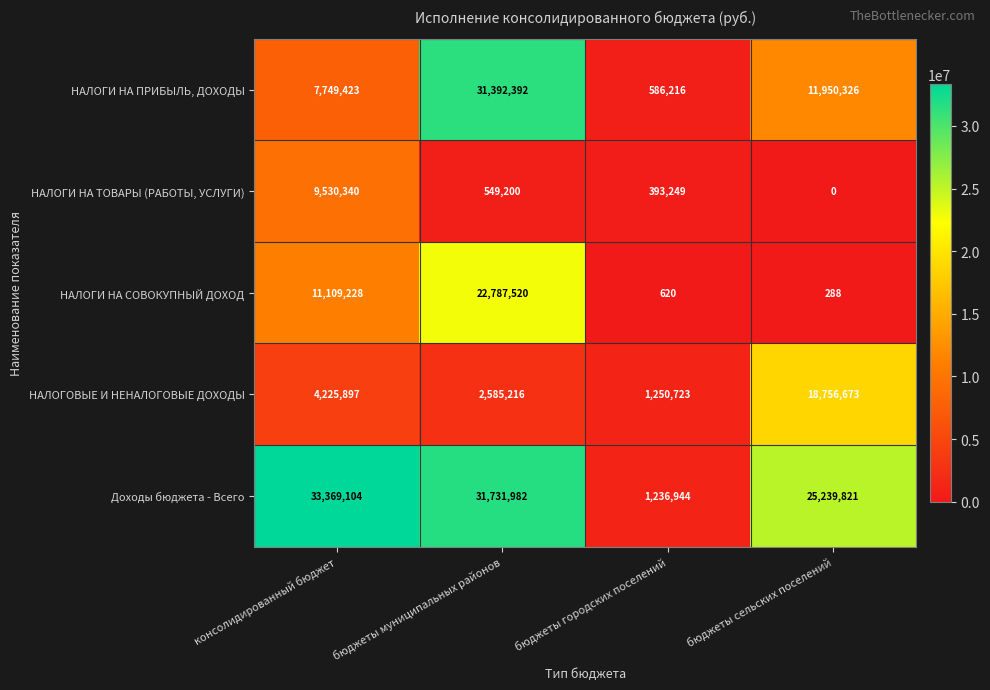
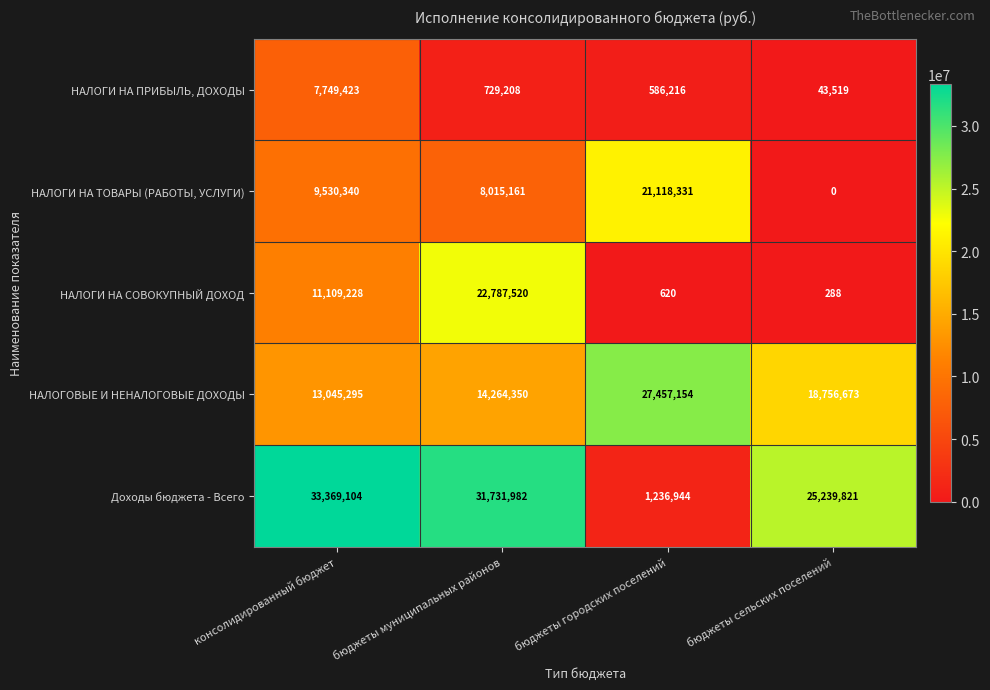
НАЛОГИ НА ПРИБЫЛЬ, ДОХОДЫ, бюджеты муниципальных районов: 31,392,392 -> 729,208
НАЛОГИ НА ПРИБЫЛЬ, ДОХОДЫ, бюджеты сельских поселений: 11,950,326 -> 43,519
НАЛОГИ НА ТОВАРЫ (РАБОТЫ, УСЛУГИ), бюджеты муниципальных районов: 549,200 -> 8,015,161
НАЛОГИ НА ТОВАРЫ (РАБОТЫ, УСЛУГИ), бюджеты городских поселений: 393,249 -> 21,118,331
НАЛОГОВЫЕ И НЕНАЛОГОВЫЕ ДОХОДЫ, консолидированный бюджет: 4,225,897 -> 13,045,295
НАЛОГОВЫЕ И НЕНАЛОГОВЫЕ ДОХОДЫ, бюджеты муниципальных районов: 2,585,216 -> 14,264,350
НАЛОГОВЫЕ И НЕНАЛОГОВЫЕ ДОХОДЫ, бюджеты городских поселений: 1,250,723 -> 27,457,154
